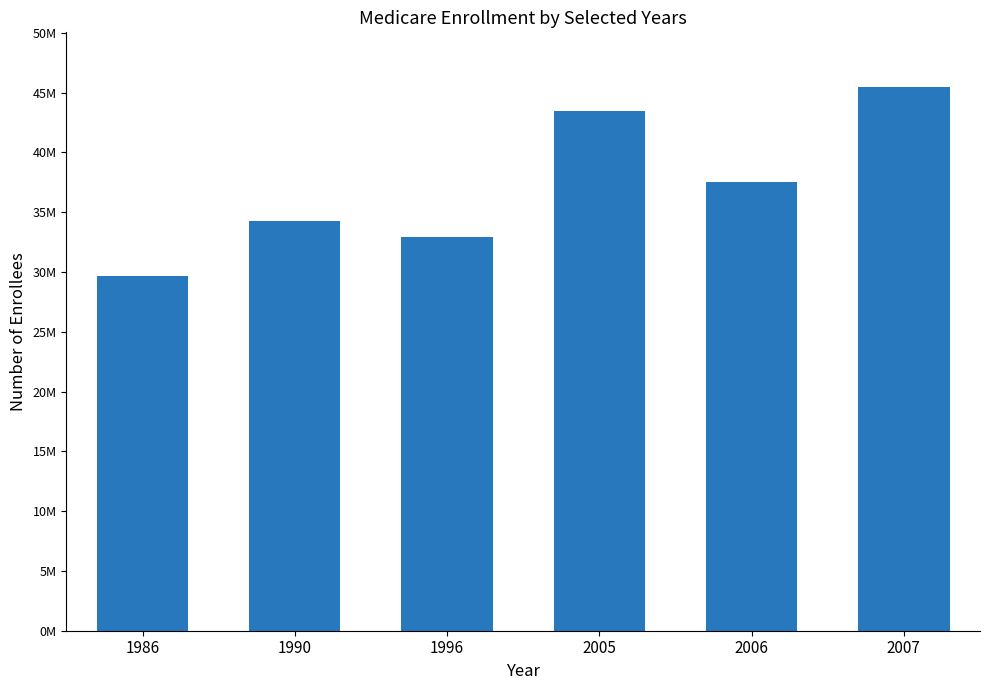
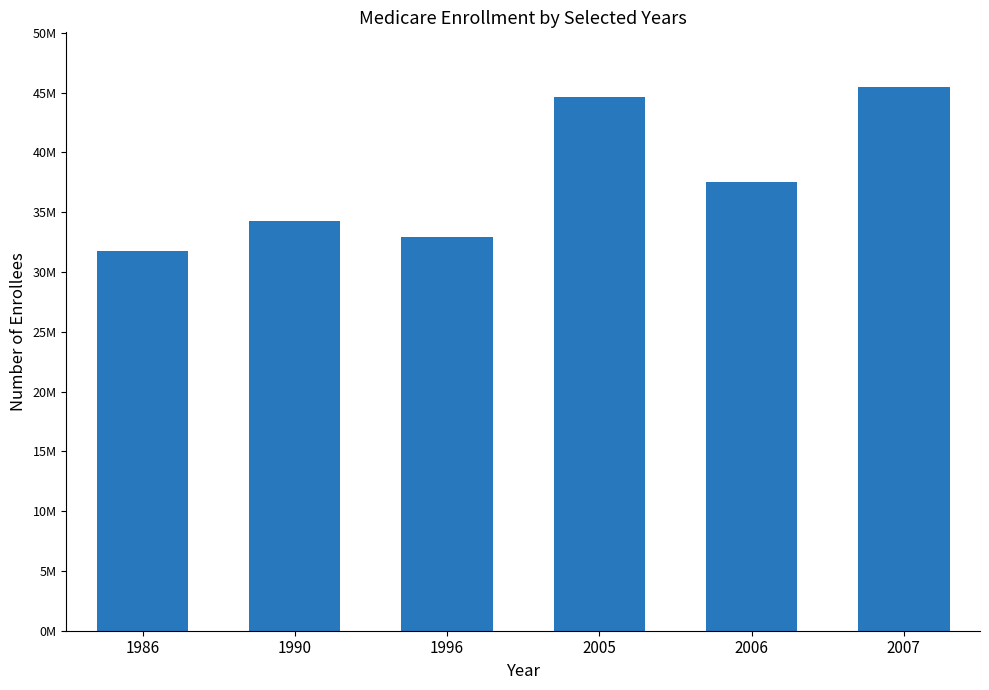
1986: 29600000 -> 31700000
2005: 43400000 -> 44700000
